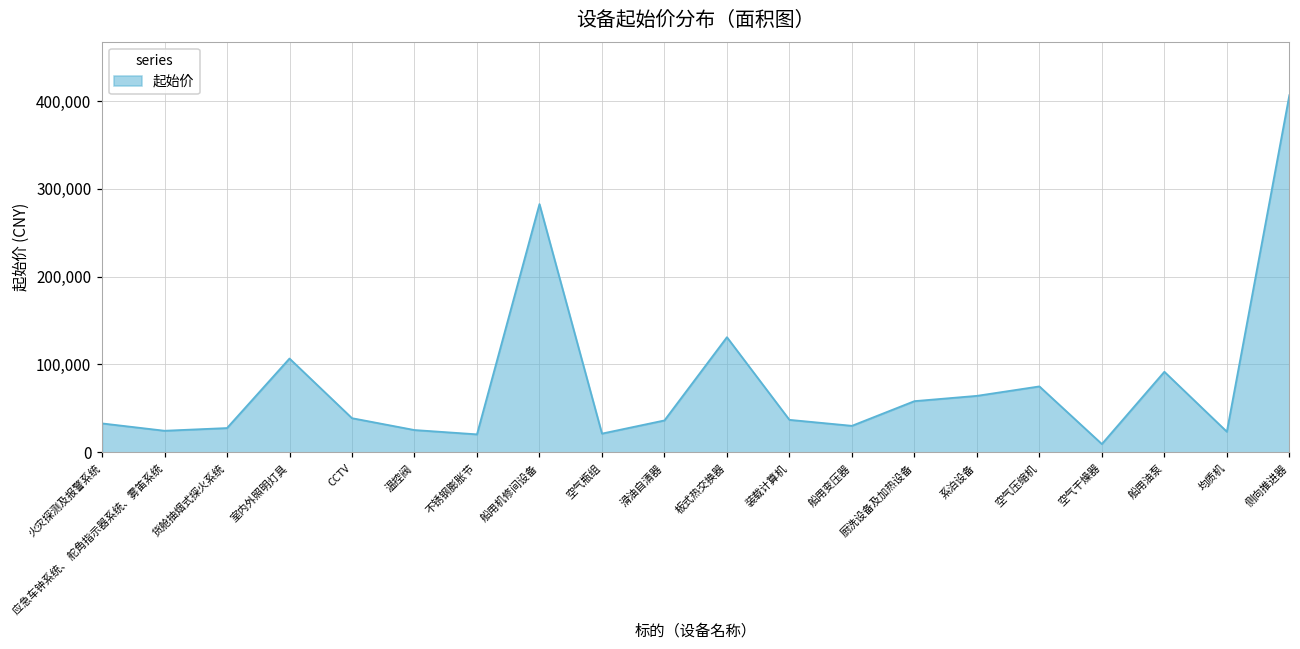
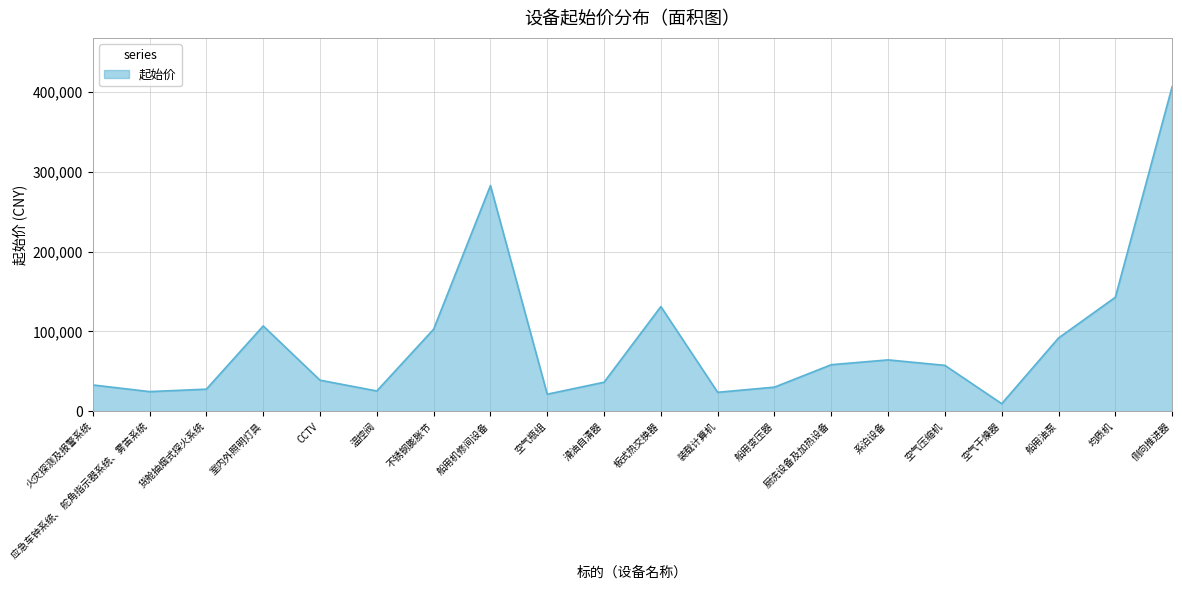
不锈钢膨胀节: 20,000 -> 100,000
装载计算机: 40,000 -> 20,000
空气压缩机: 80,000 -> 60,000
均质机: 20,000 -> 140,000
